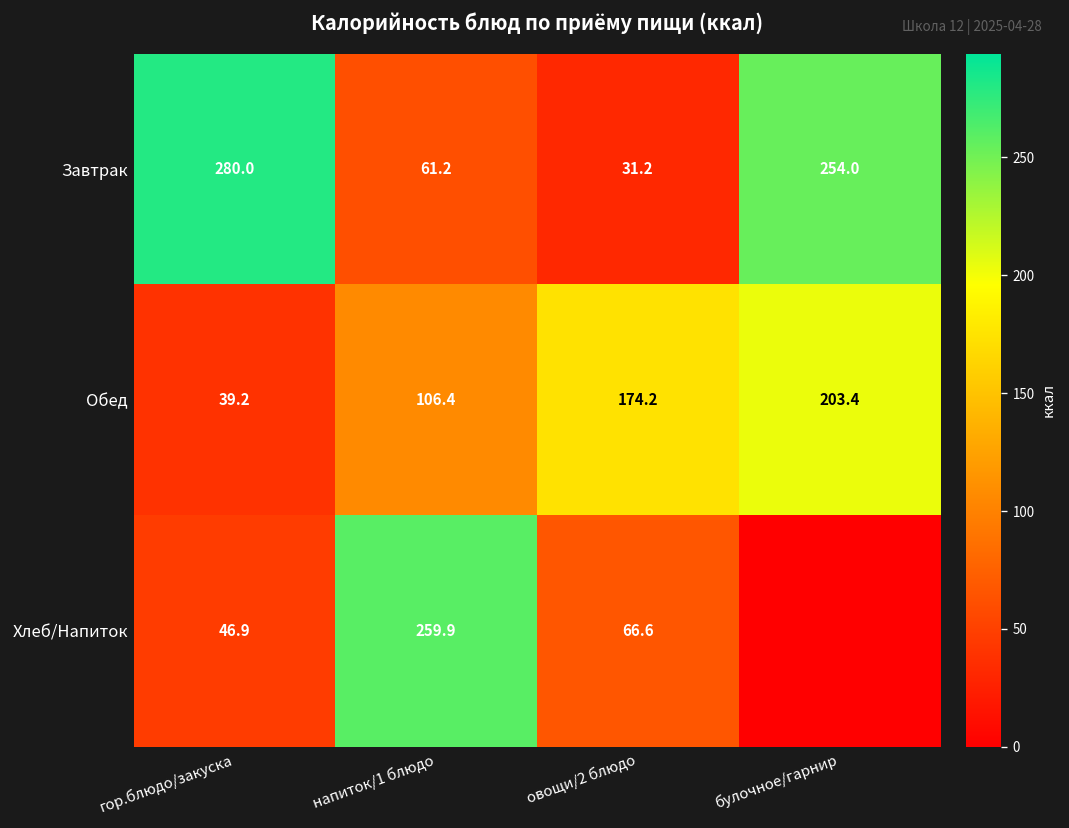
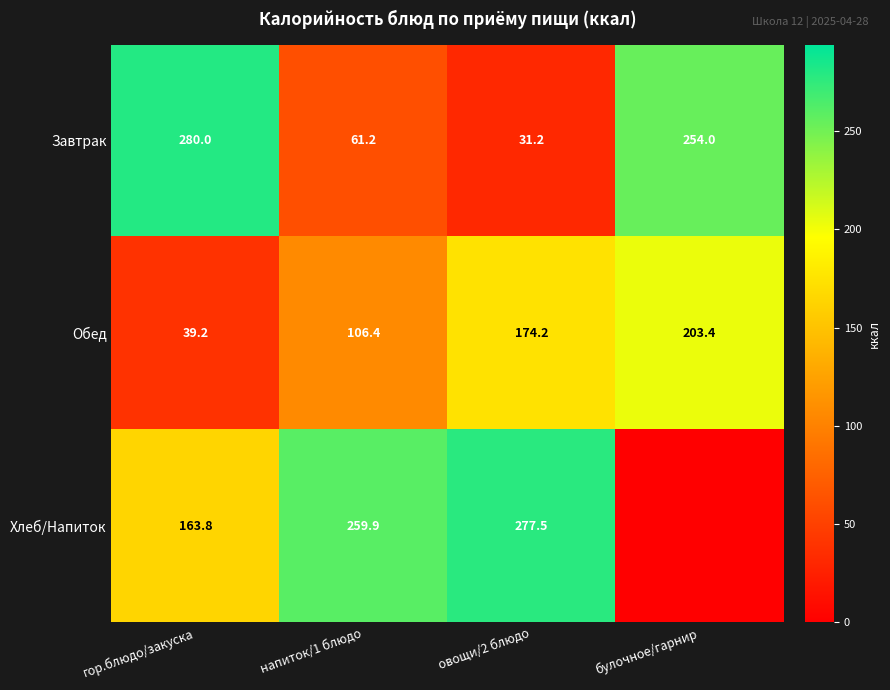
Хлеб/Напиток, гор.блюдо/закуска: 46.9 -> 163.8
Хлеб/Напиток, овощи/2 блюдо: 66.6 -> 277.5
